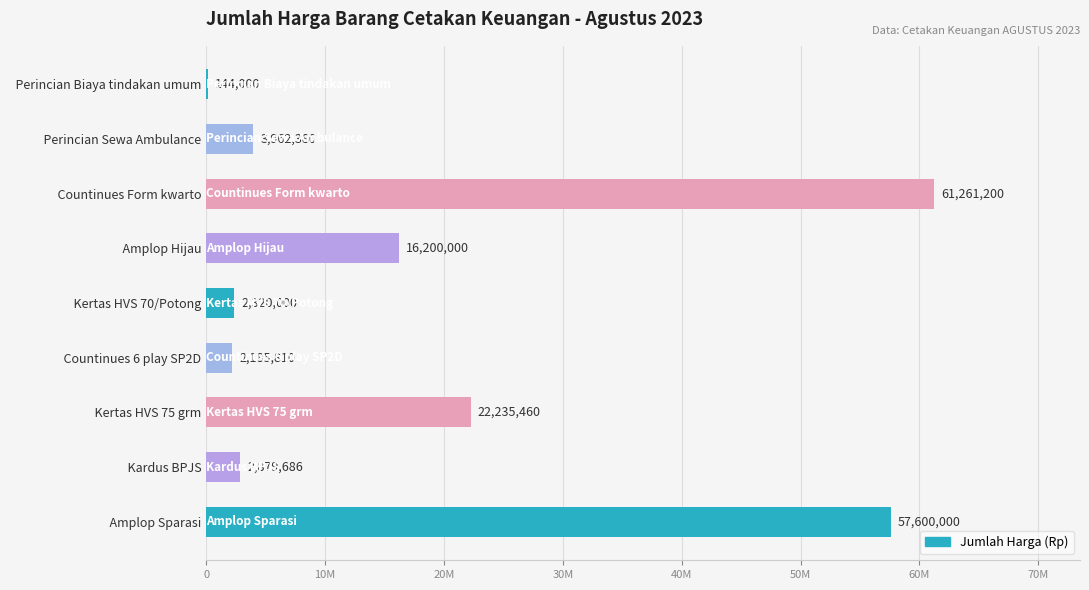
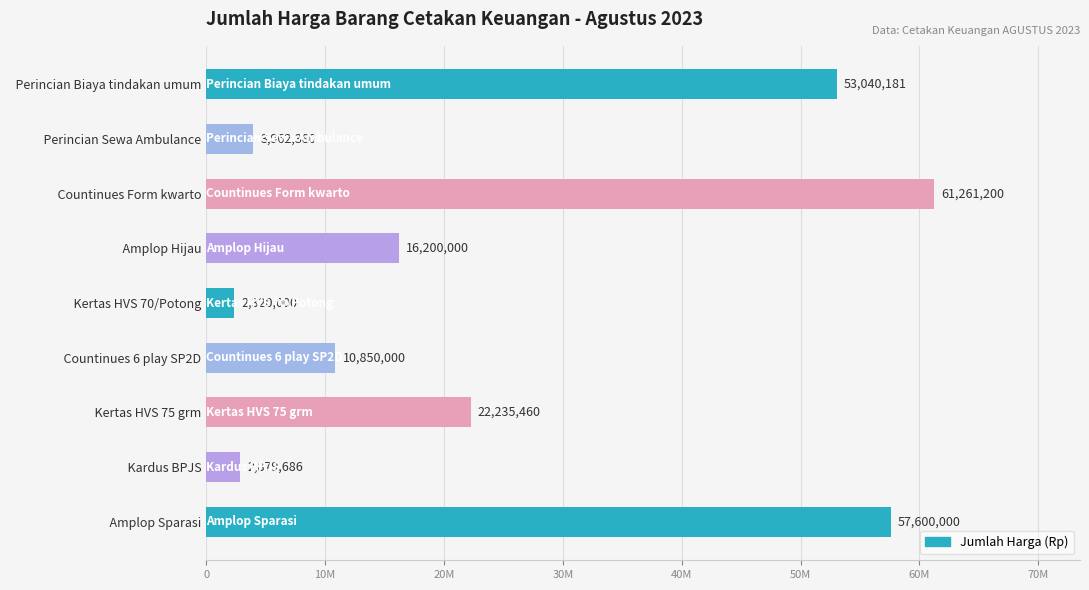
Perincian Biaya tindakan umum: 144,000 -> 53,040,181
Countinues 6 play SP2D: 2,185,810 -> 10,850,000
